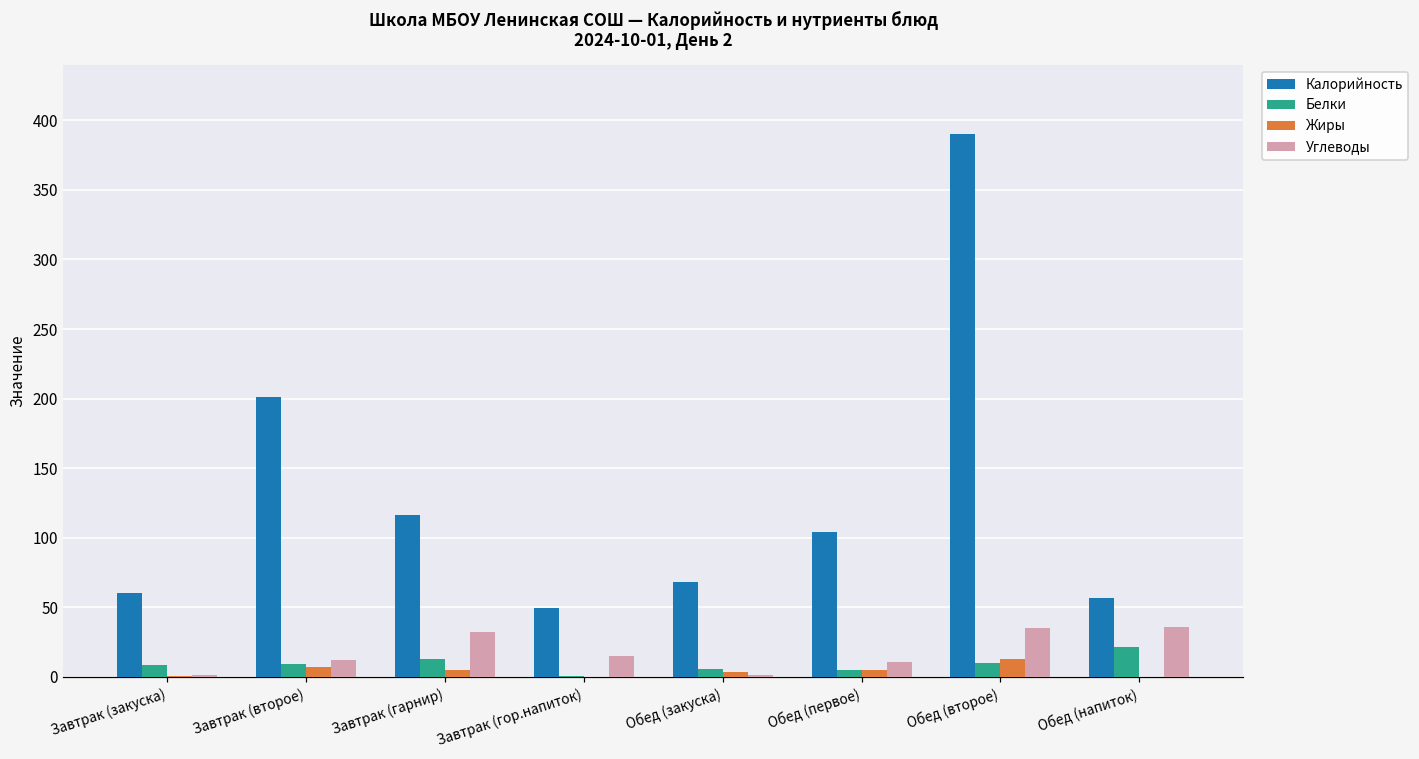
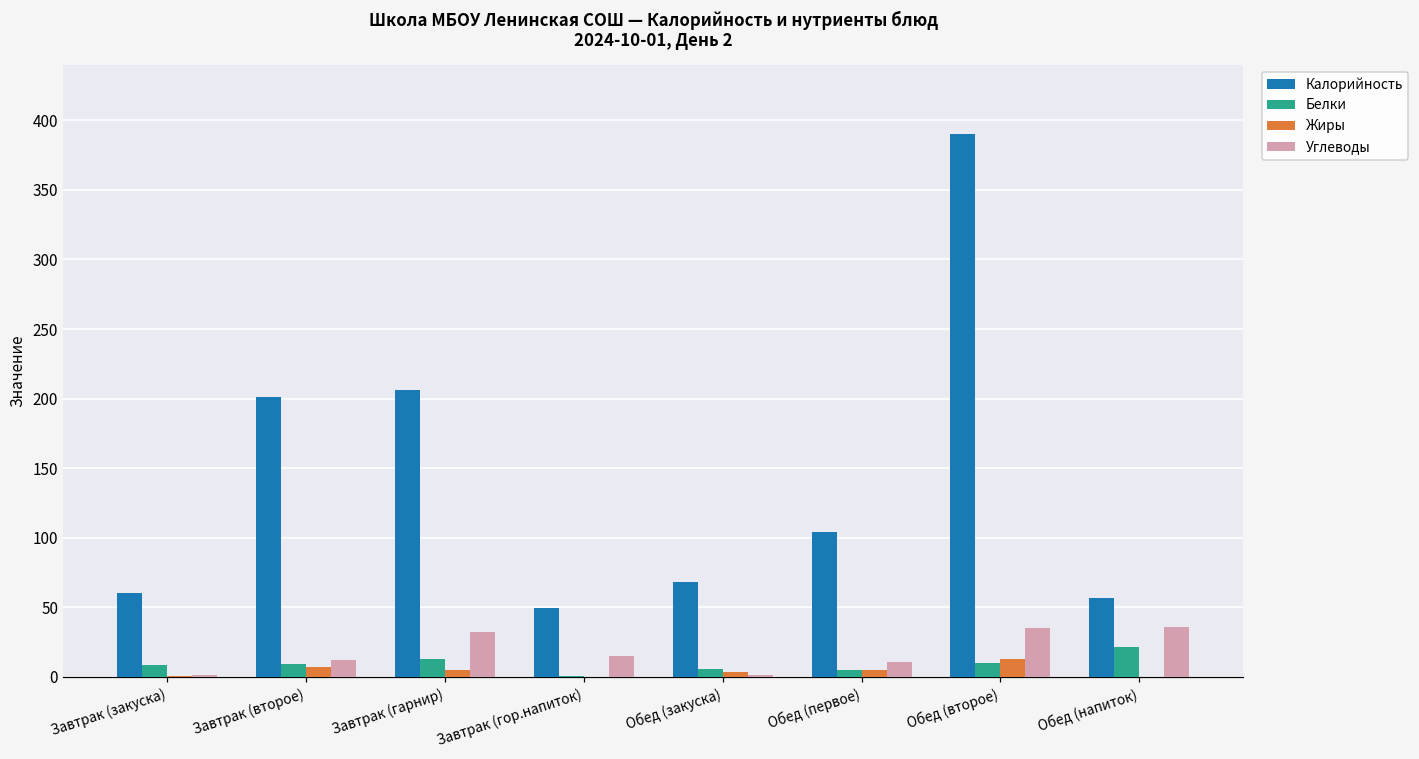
Калорийность, Завтрак (гарнир): 116 -> 206
